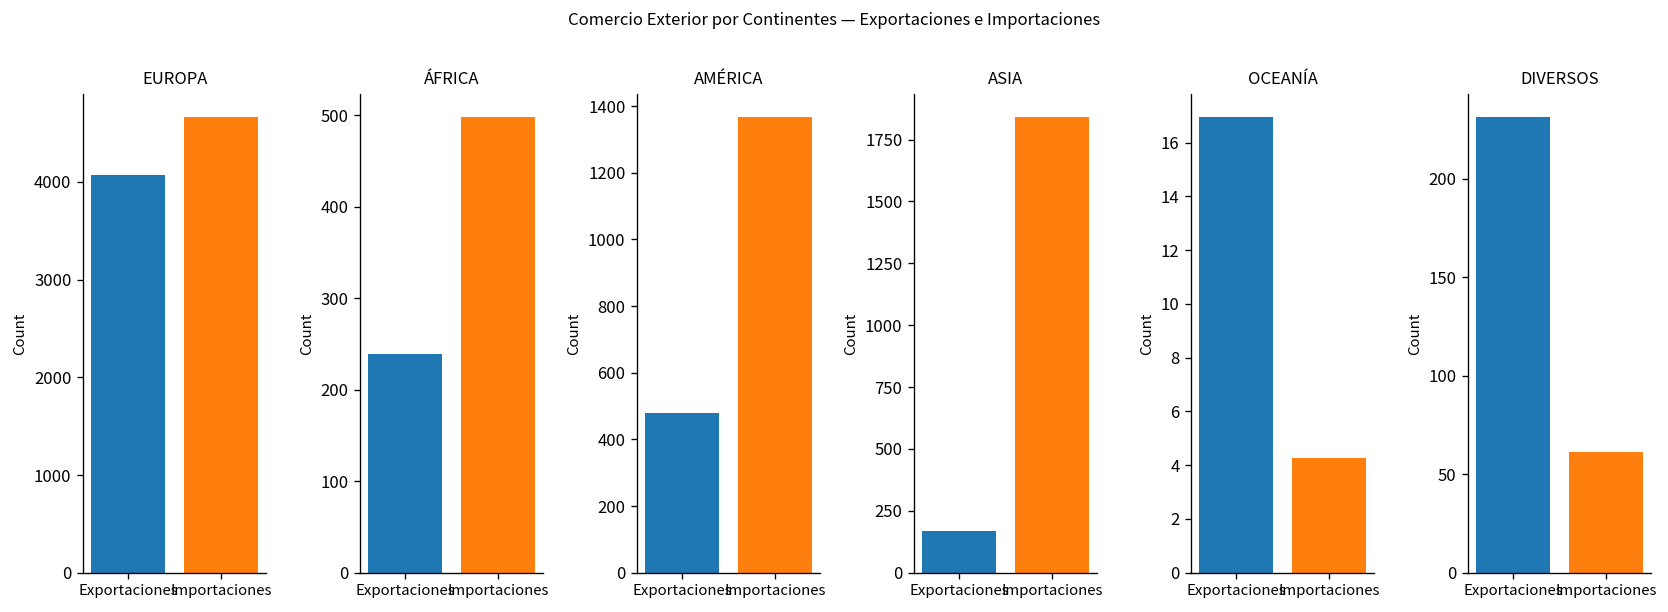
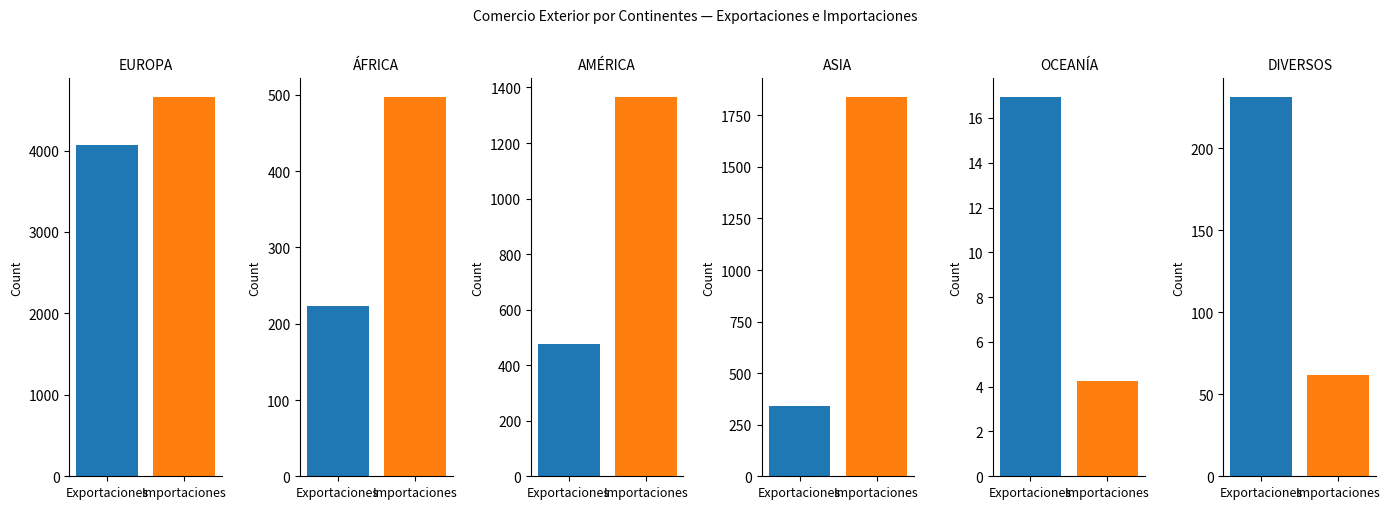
ÁFRICA, Exportaciones: 240 -> 220
ASIA, Exportaciones: 170 -> 340
